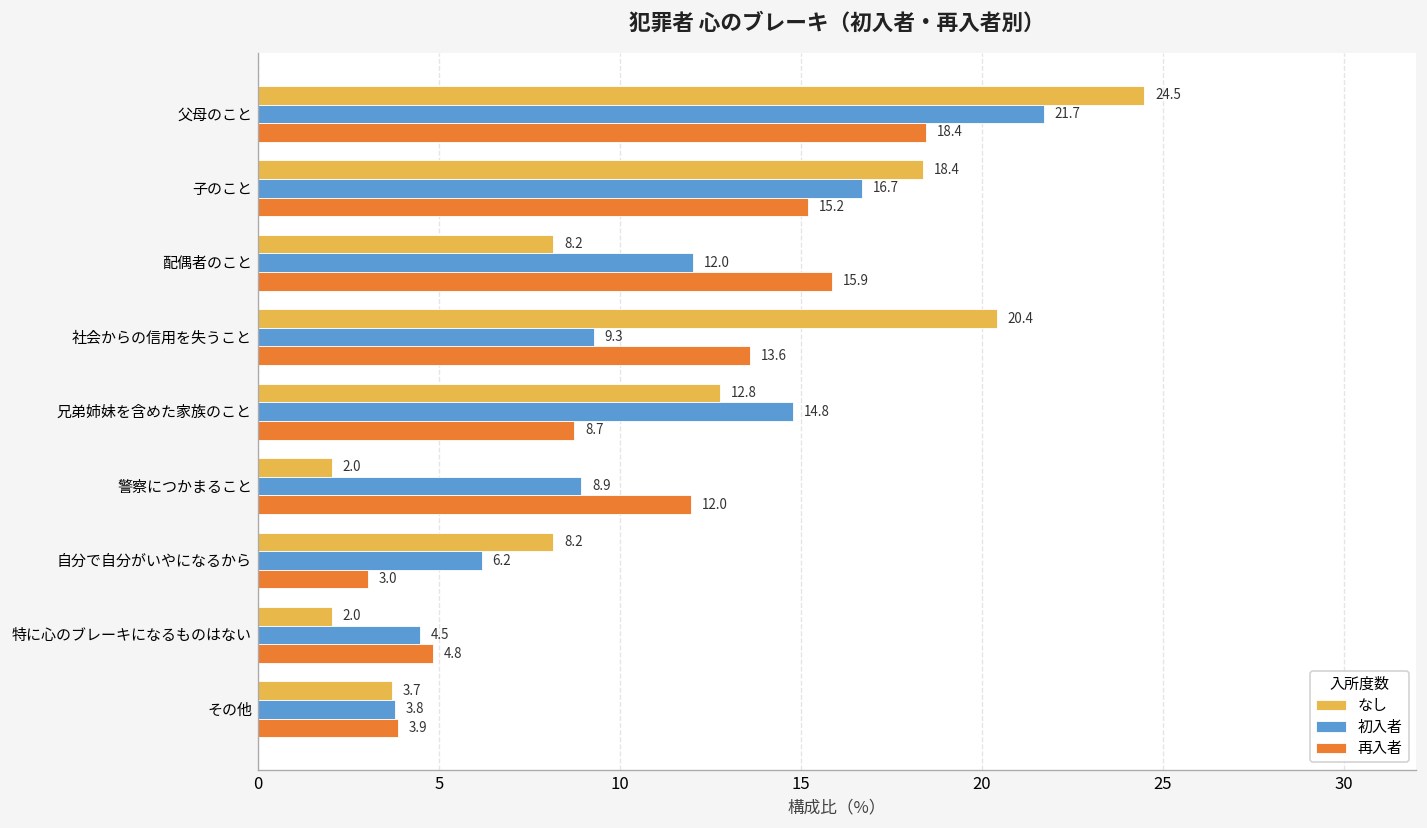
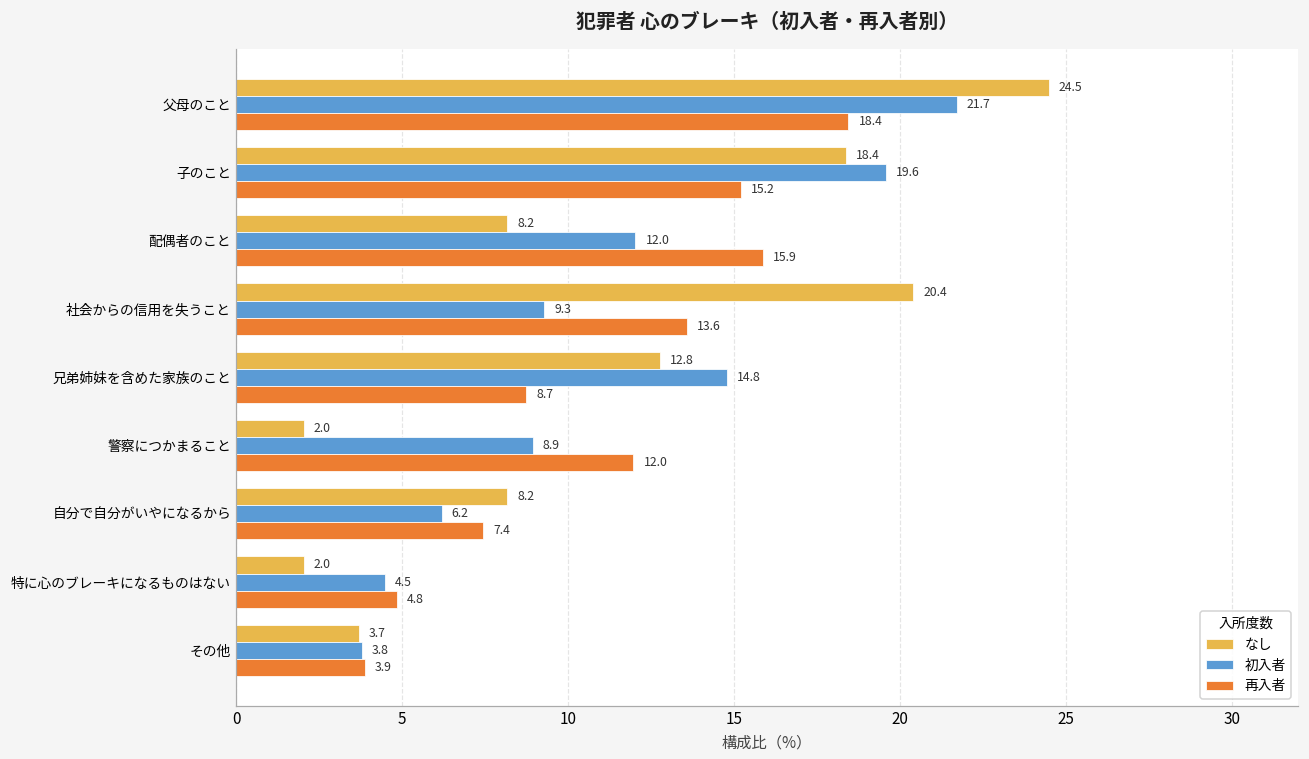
初入者, 子のこと: 16.7 -> 19.6
再入者, 自分で自分がいやになるから: 3.0 -> 7.4
